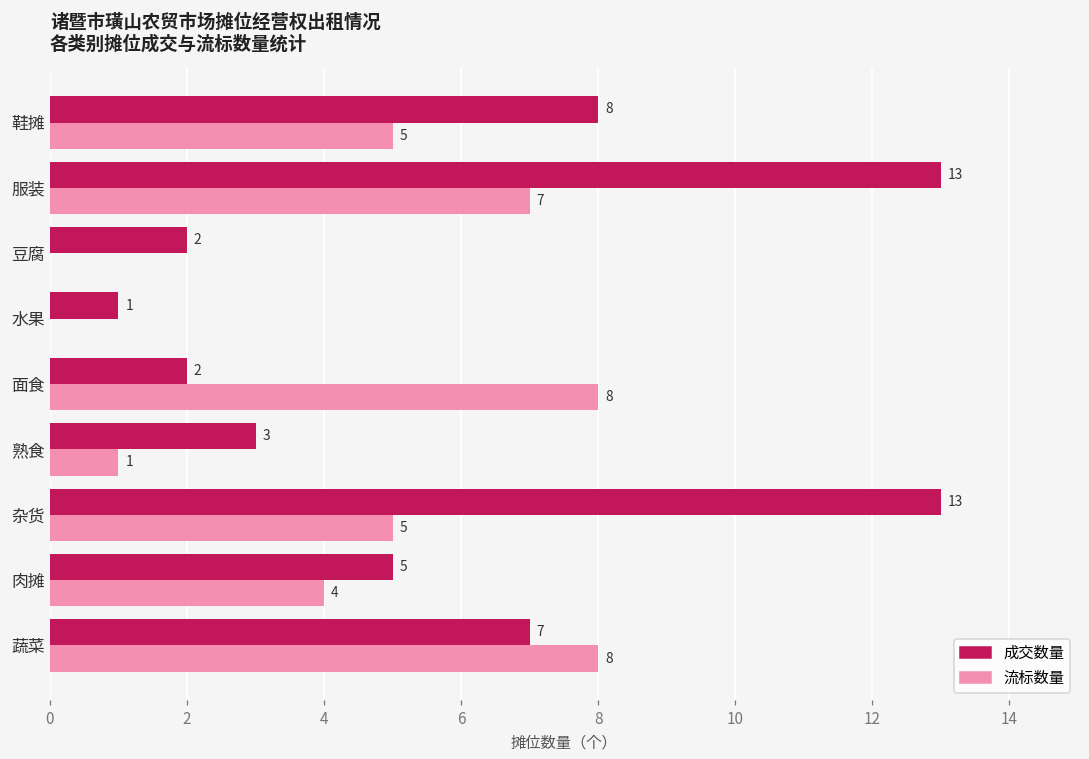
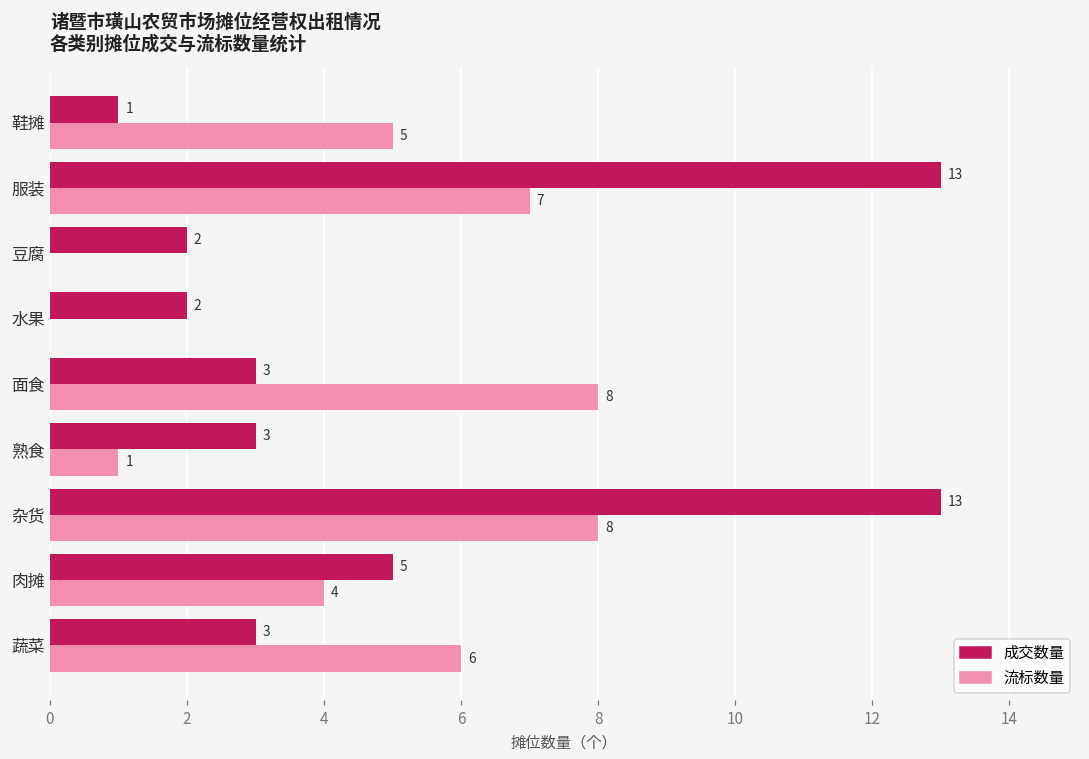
成交数量, 鞋摊: 8 -> 1
成交数量, 水果: 1 -> 2
成交数量, 面食: 2 -> 3
流标数量, 杂货: 5 -> 8
成交数量, 蔬菜: 7 -> 3
流标数量, 蔬菜: 8 -> 6
